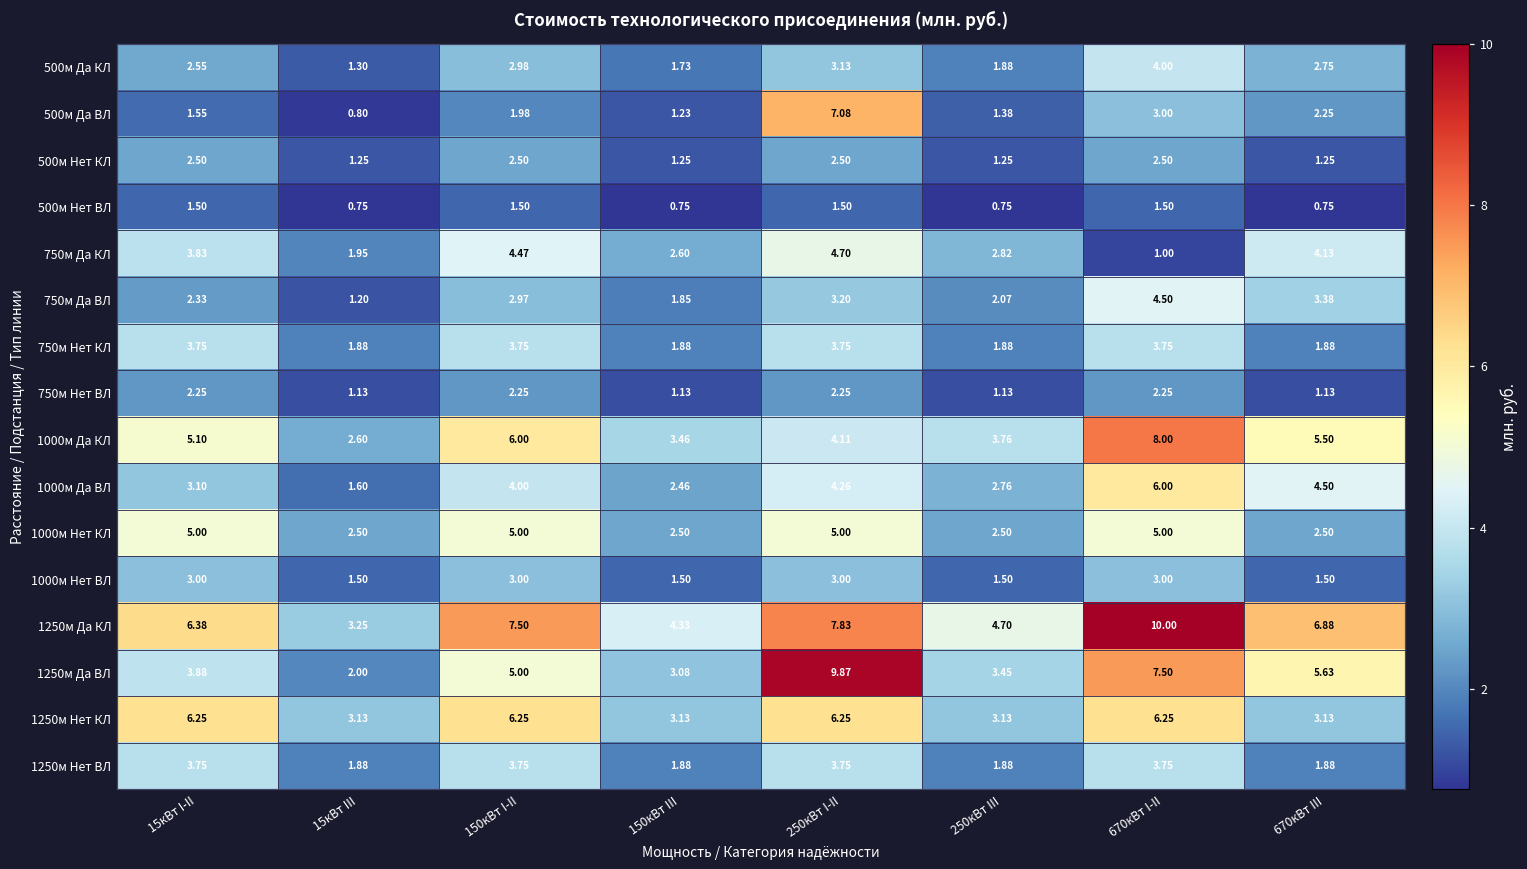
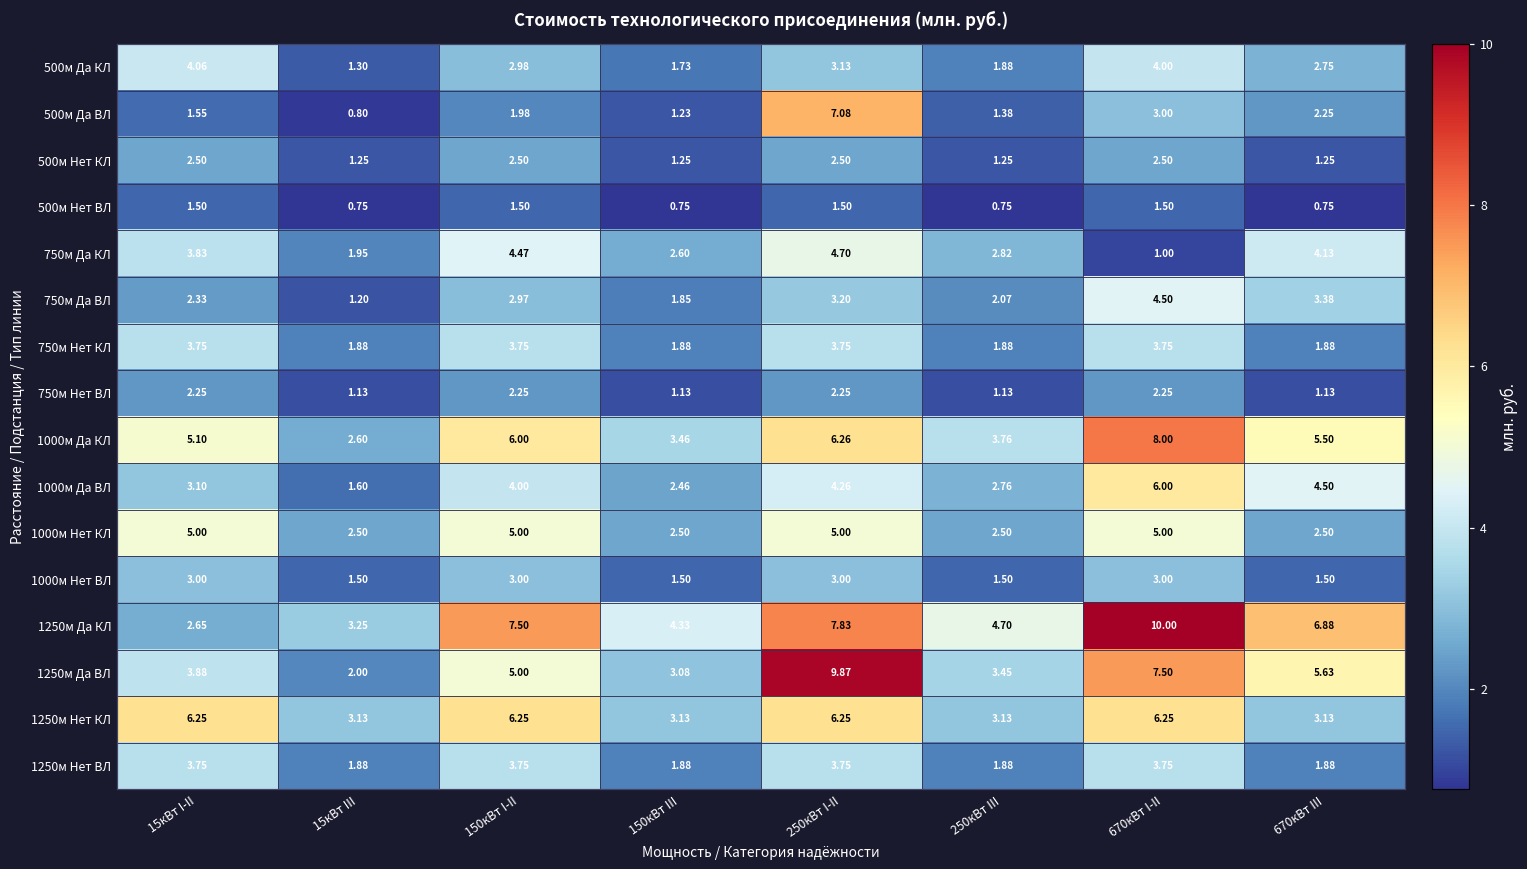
500м Да КЛ, 15кВт I-II: 2.55 -> 4.06
1000м Да КЛ, 250кВт I-II: 4.11 -> 6.26
1250м Да КЛ, 15кВт I-II: 6.38 -> 2.65
